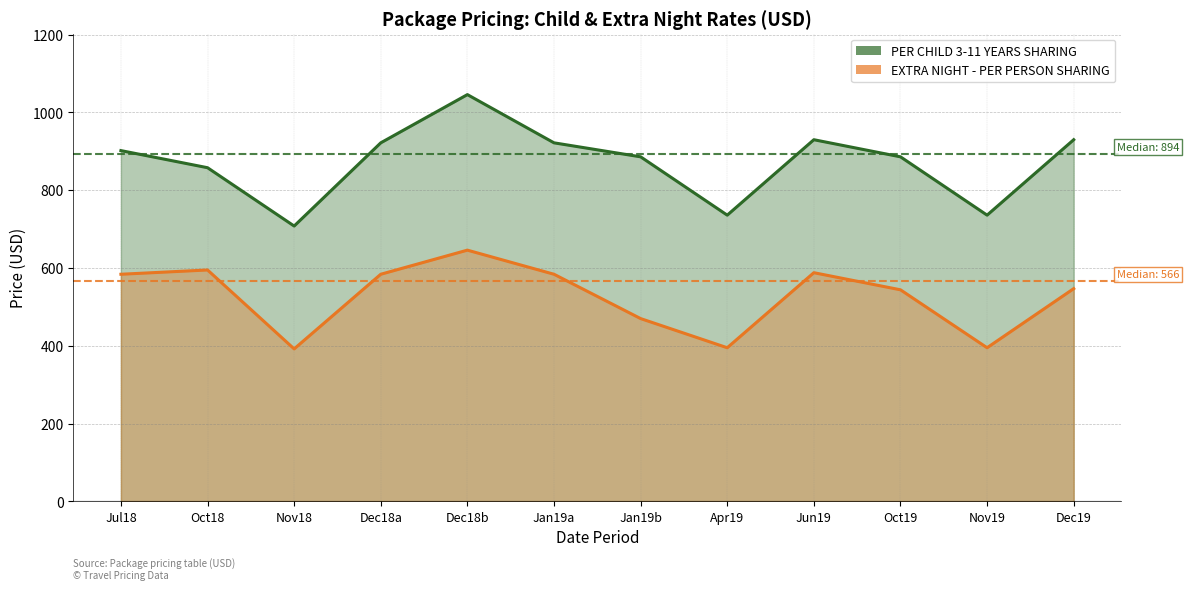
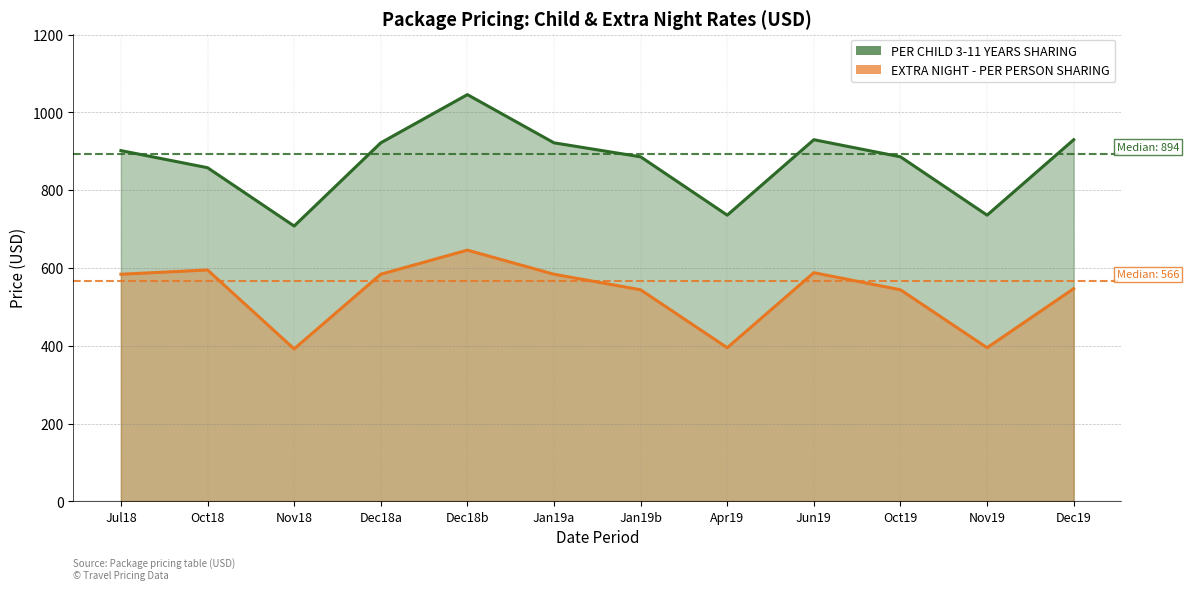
EXTRA NIGHT - PER PERSON SHARING, Jan19b: 470 -> 540
